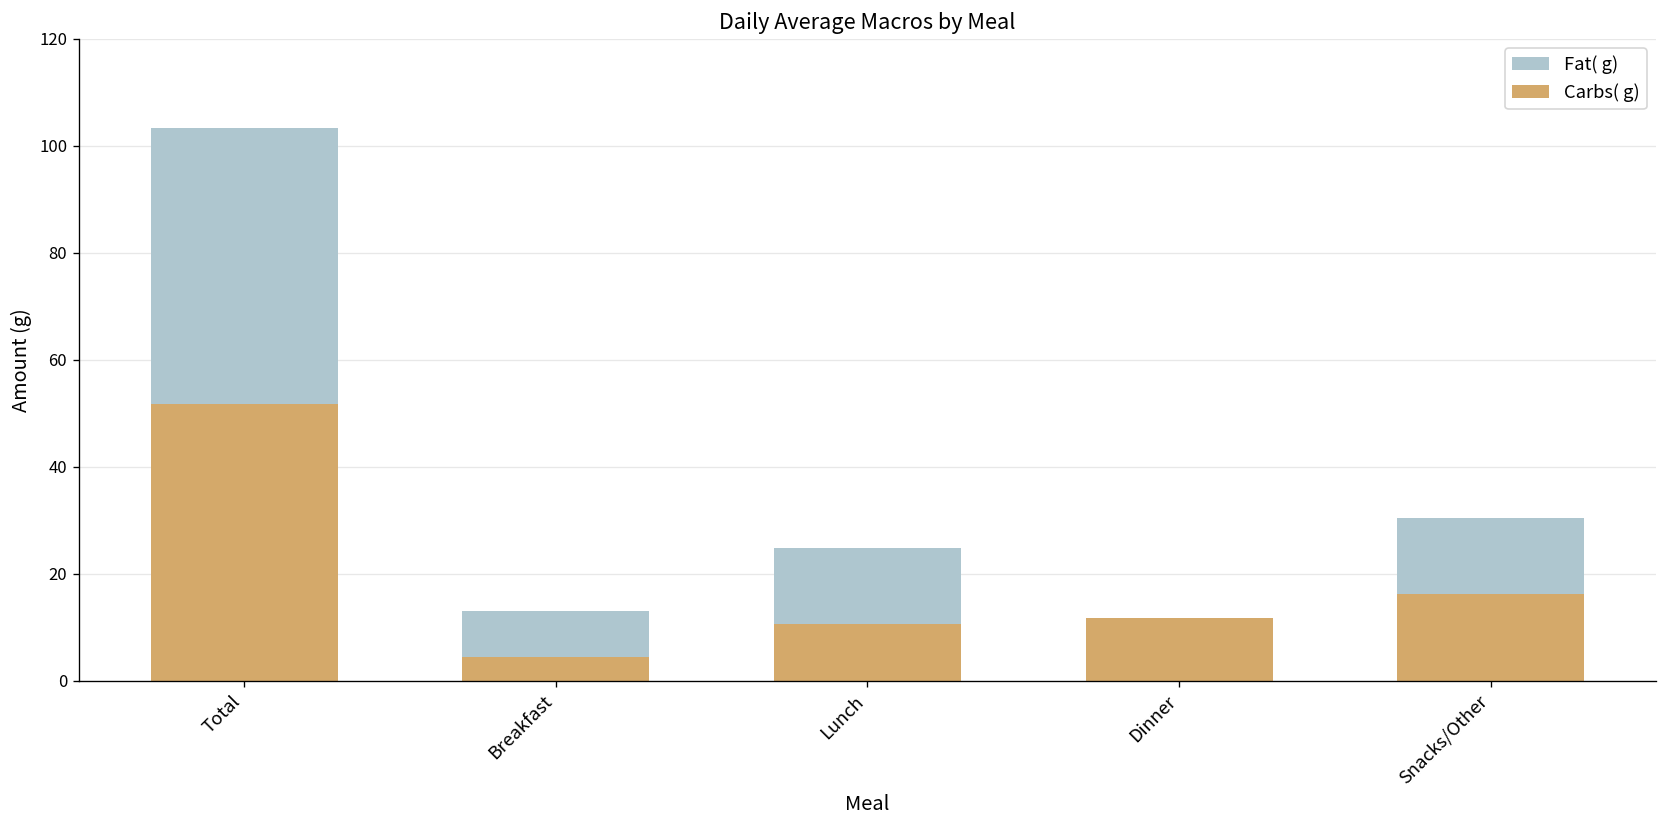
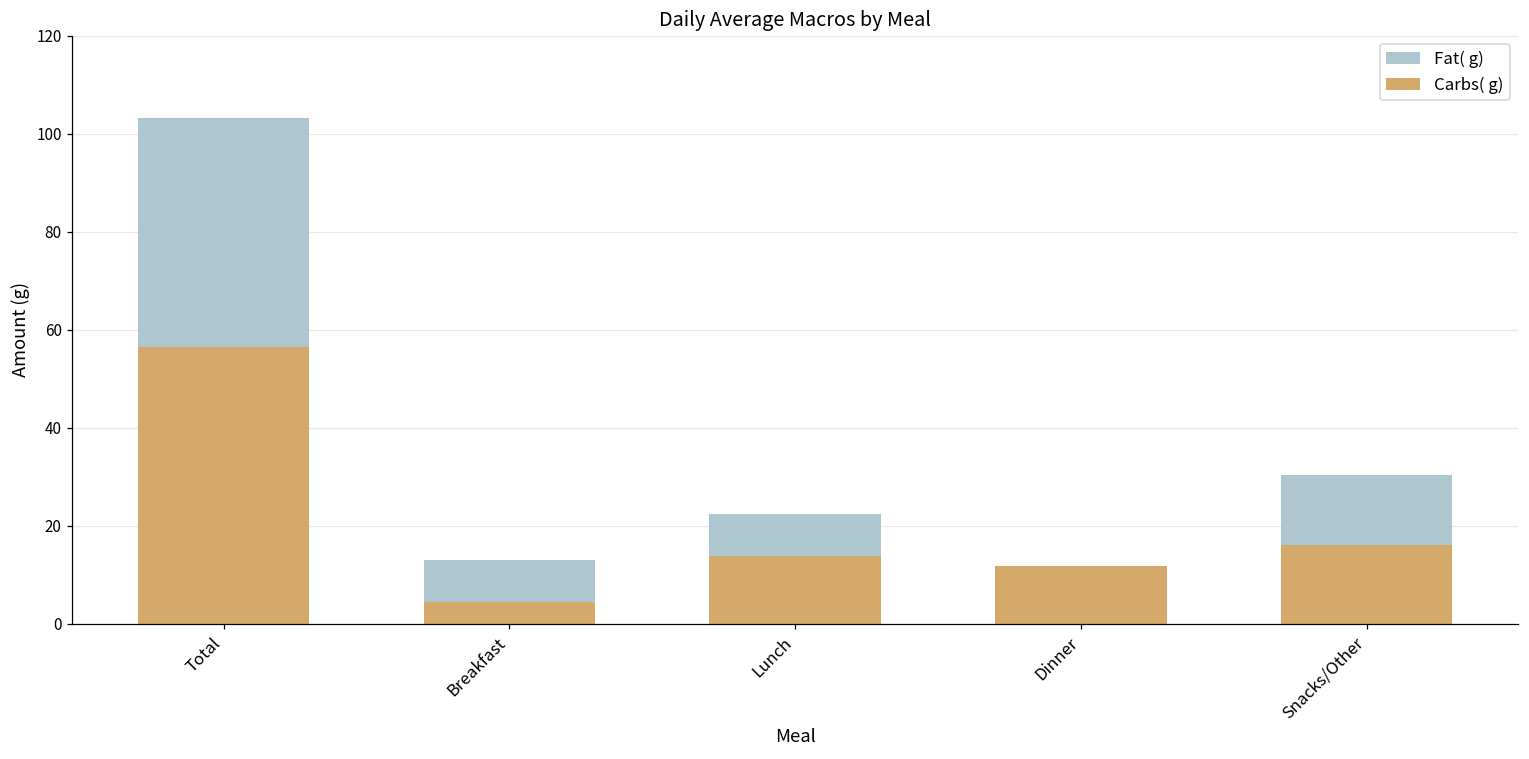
Carbs( g), Total: 52 -> 56
Fat( g), Lunch: 25 -> 23
Carbs( g), Lunch: 11 -> 14
